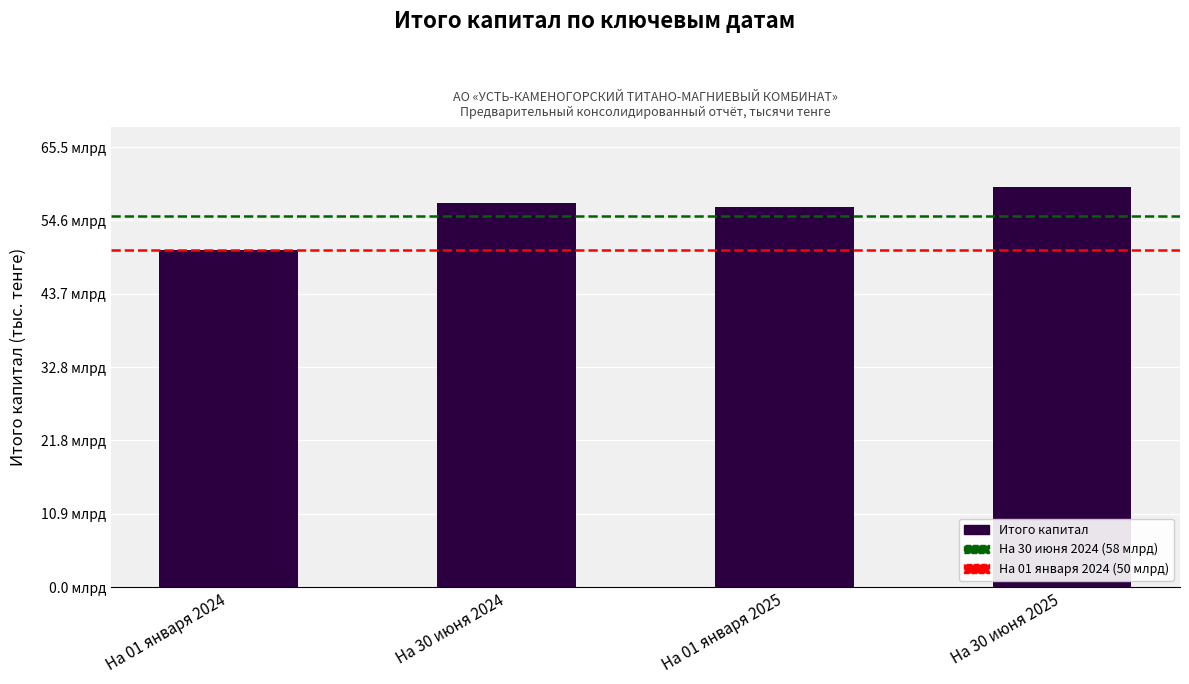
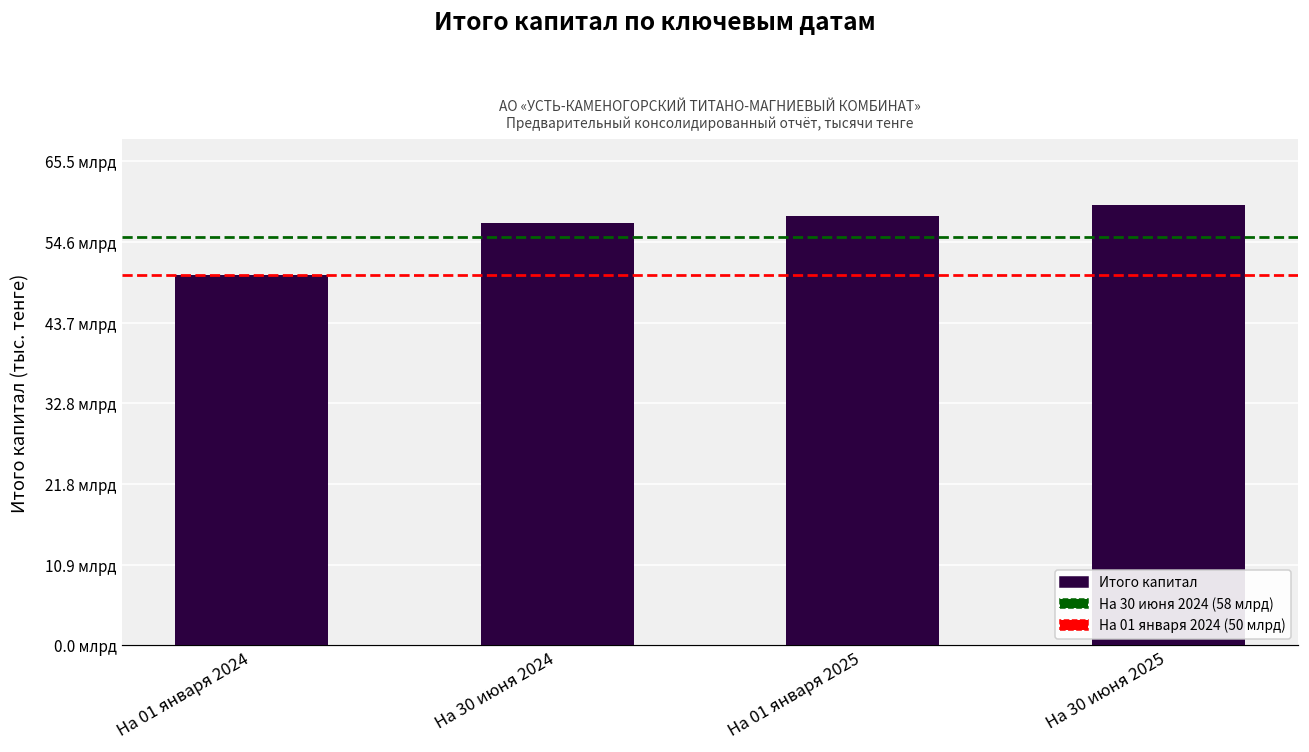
На 01 января 2025: 57 млрд -> 58 млрд
